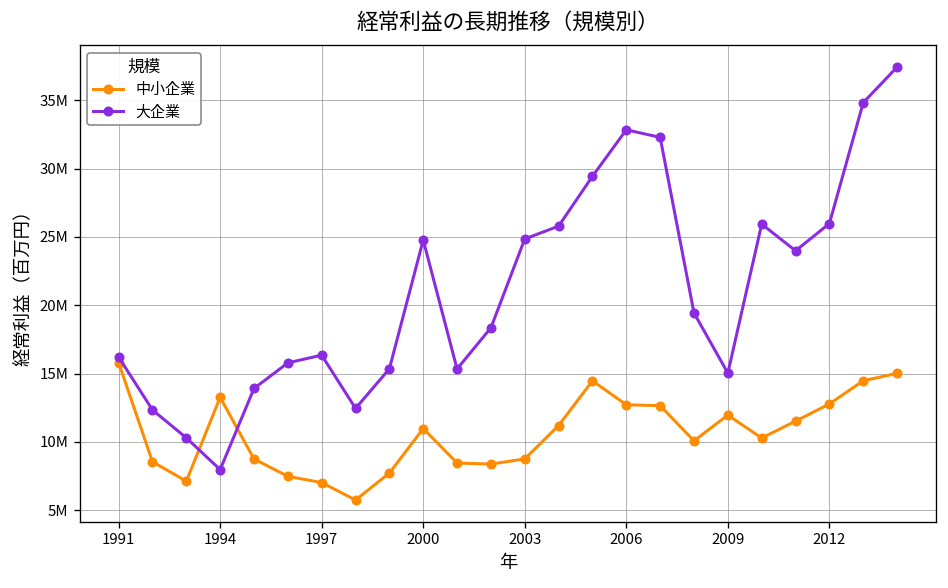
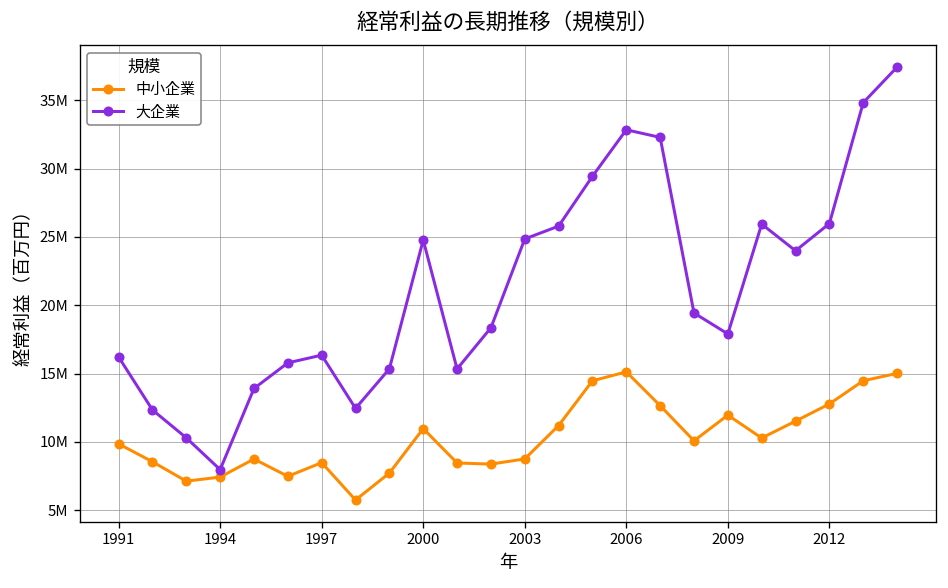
中小企業, 1991: 15800000 -> 9900000
中小企業, 1994: 13300000 -> 7400000
中小企業, 1997: 7000000 -> 8500000
中小企業, 2006: 12700000 -> 15100000
大企業, 2009: 15000000 -> 17900000
